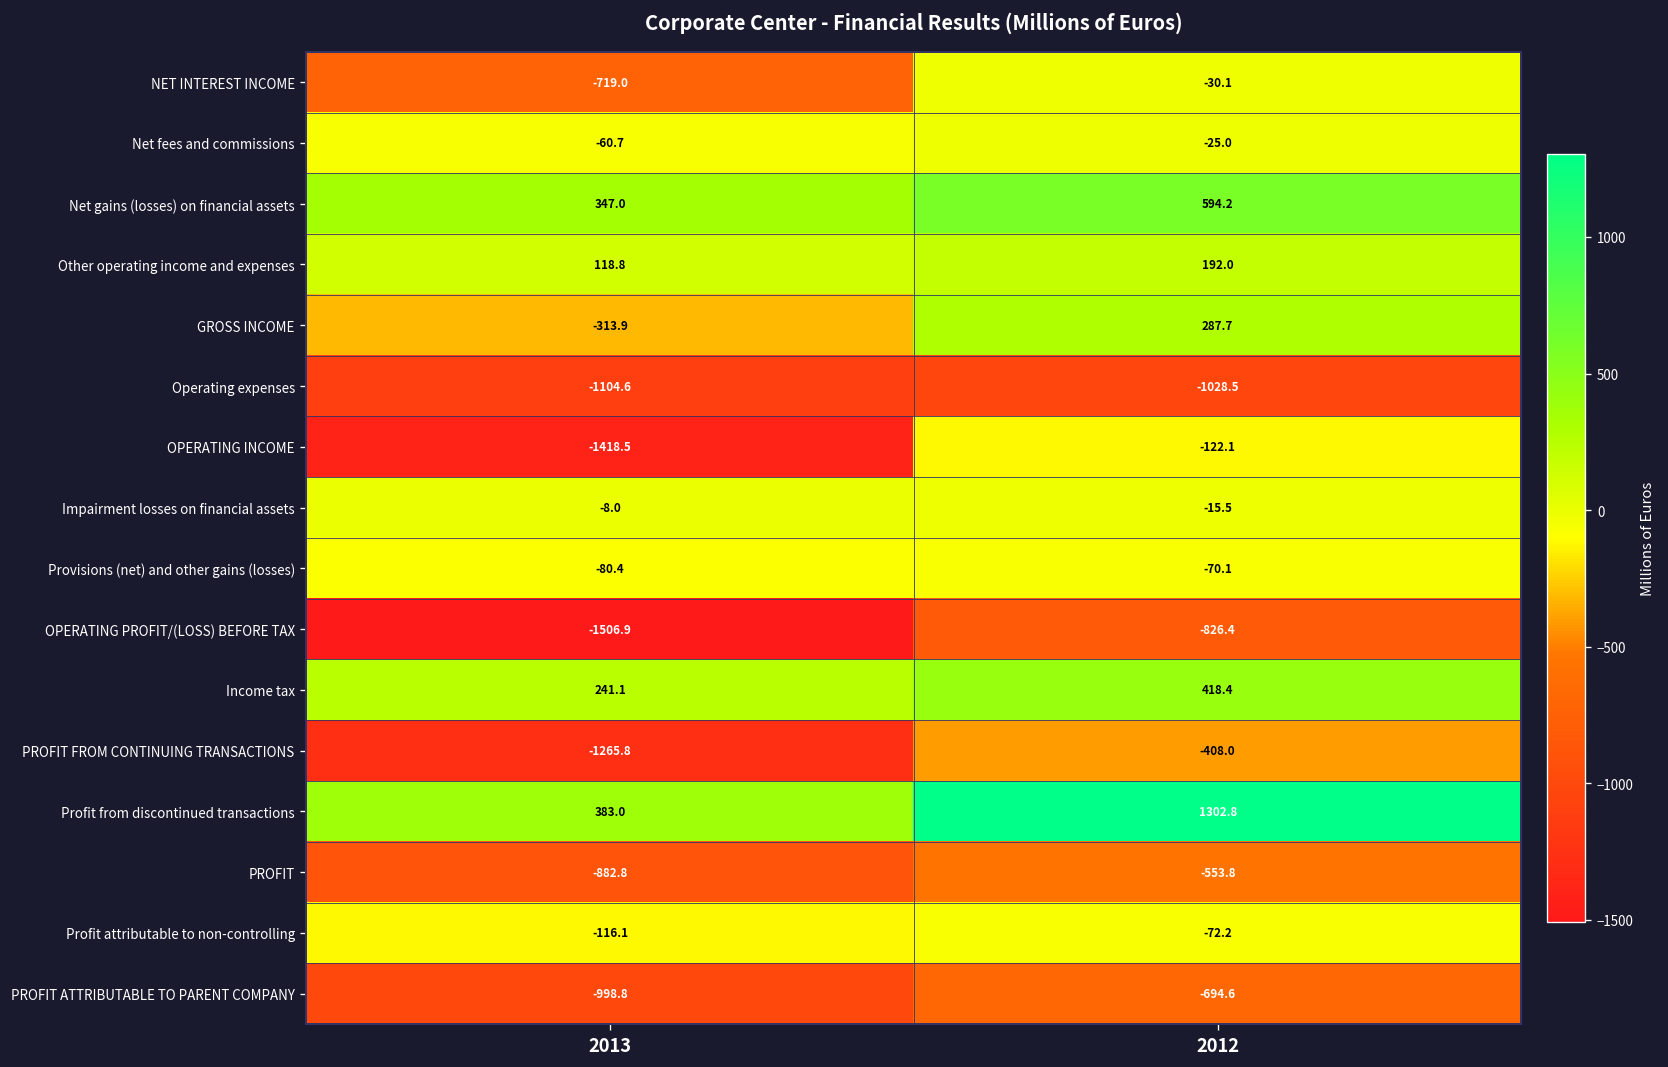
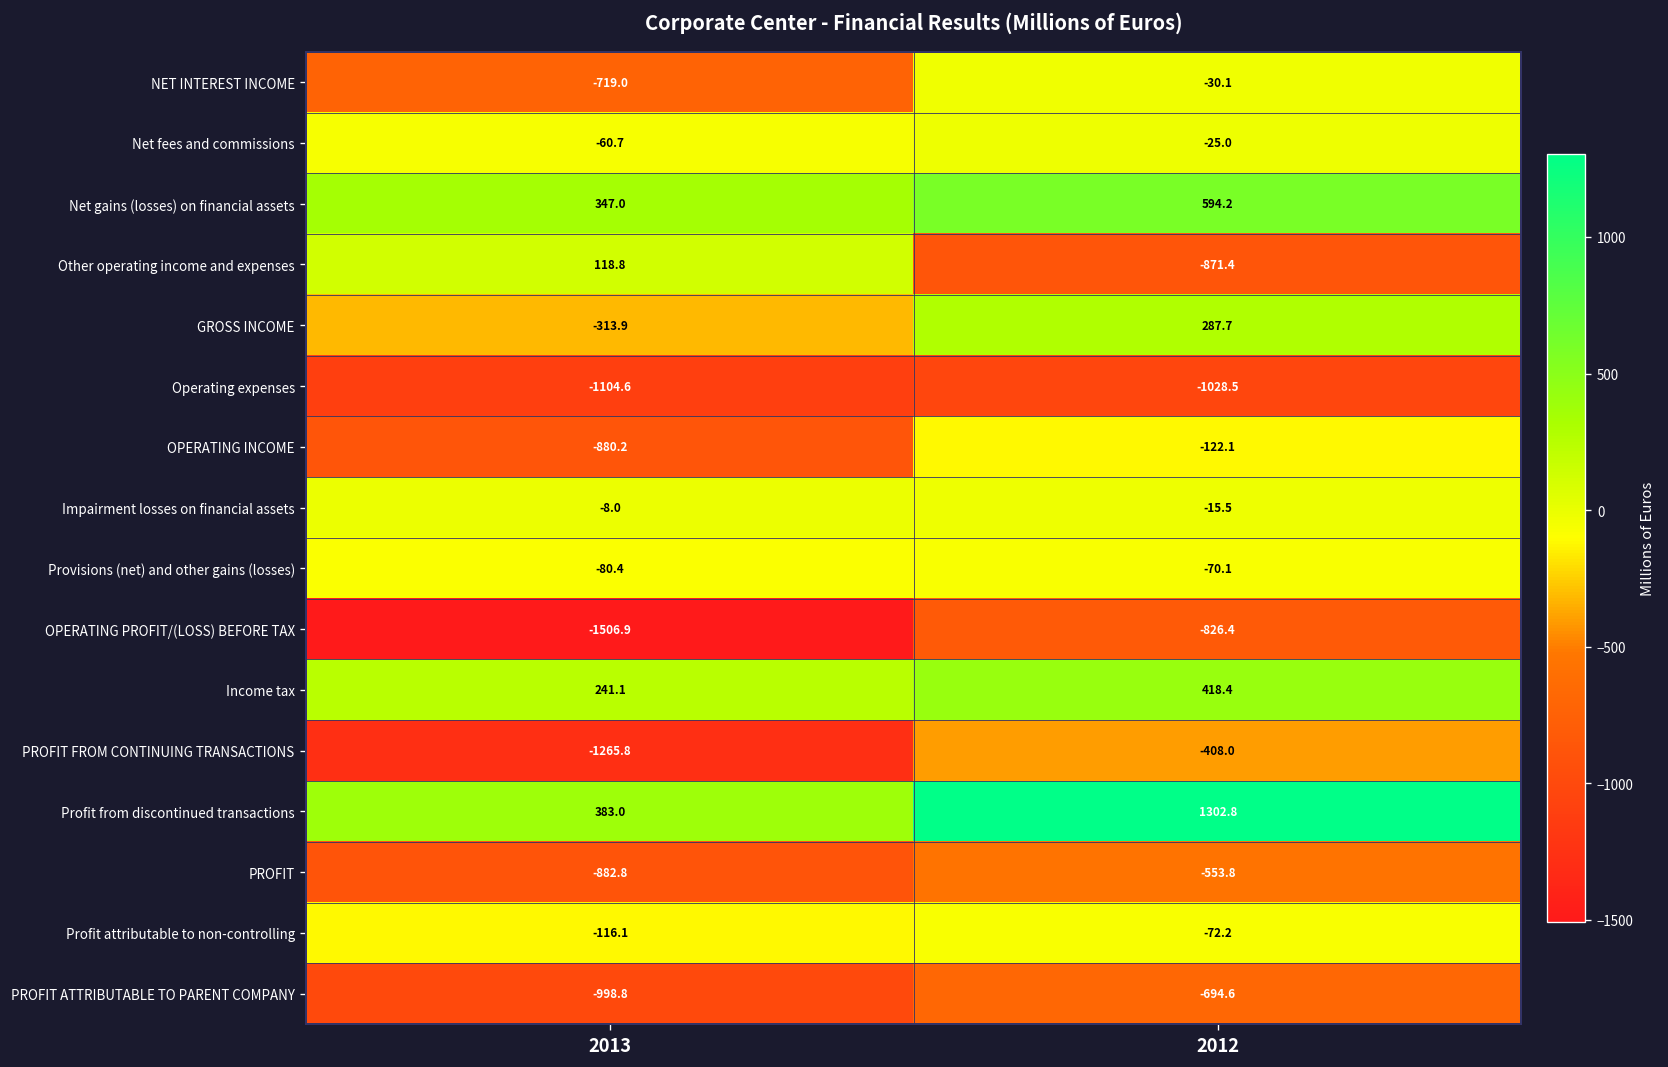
Other operating income and expenses, 2012: 192.0 -> -871.4
OPERATING INCOME, 2013: -1418.5 -> -880.2
